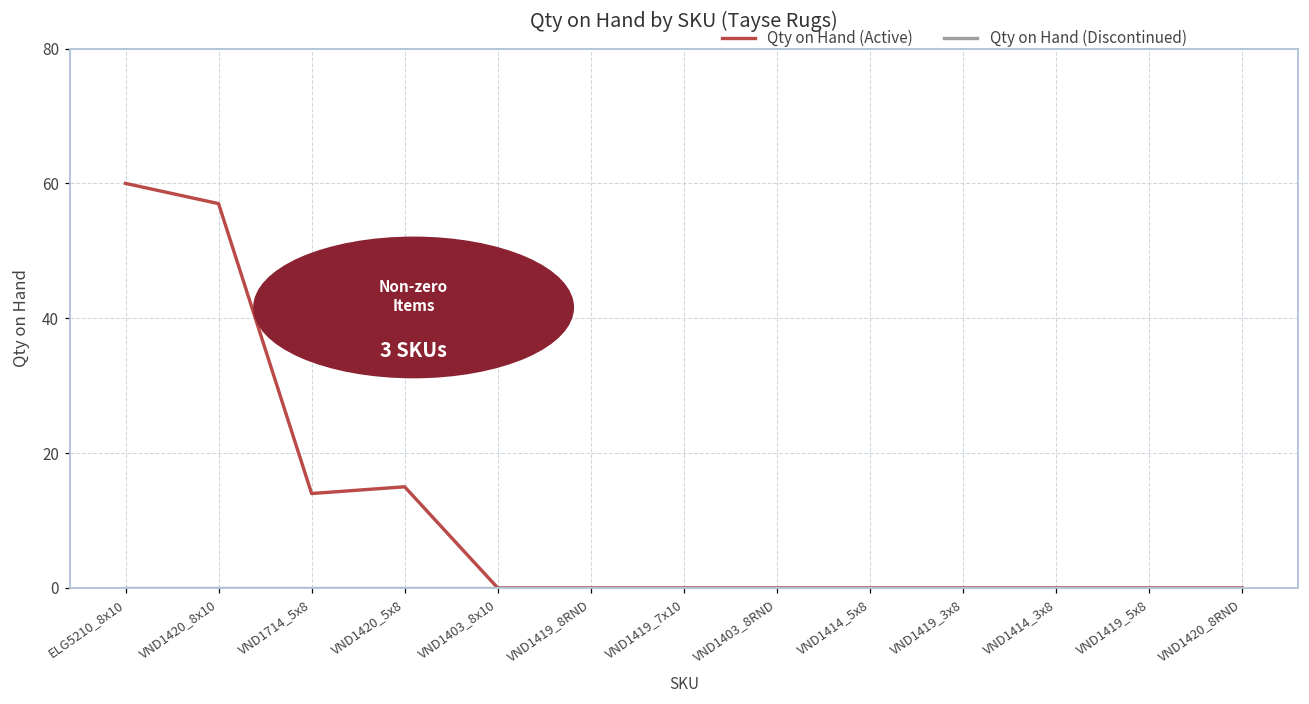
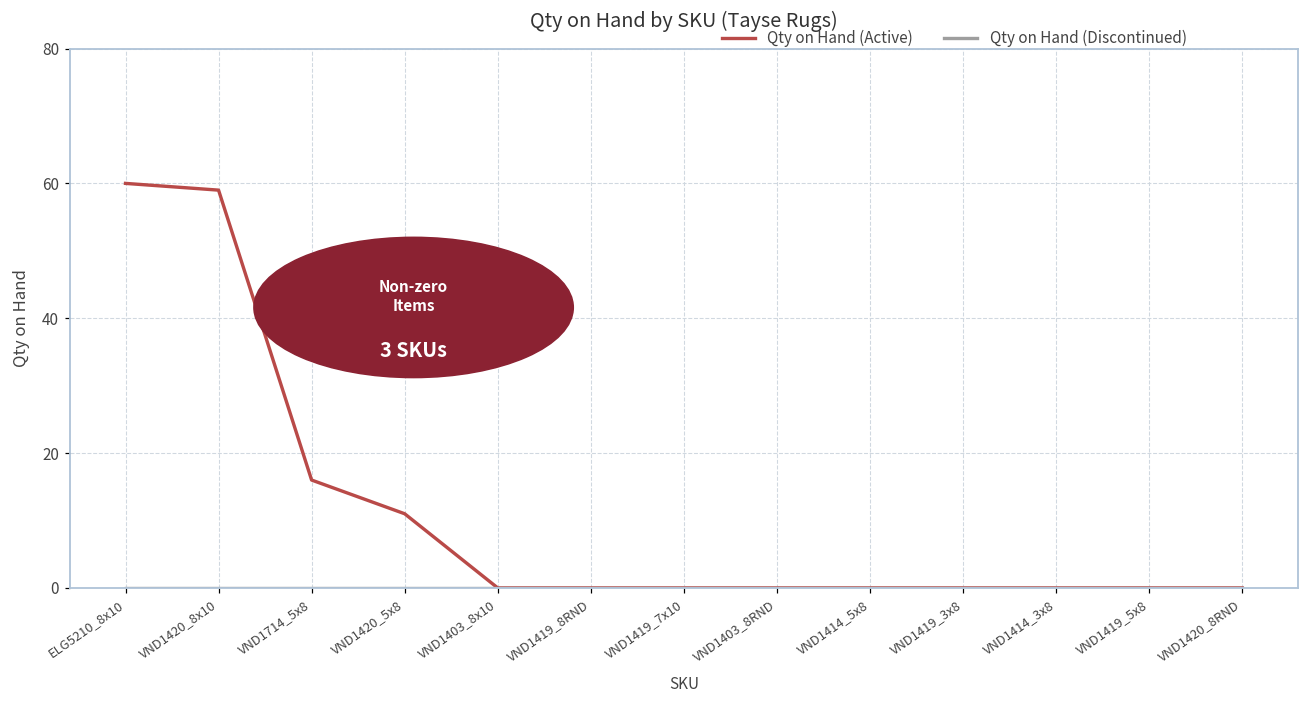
Qty on Hand (Active), VND1420_8x10: 57 -> 59
Qty on Hand (Active), VND1714_5x8: 14 -> 16
Qty on Hand (Active), VND1420_5x8: 15 -> 11
